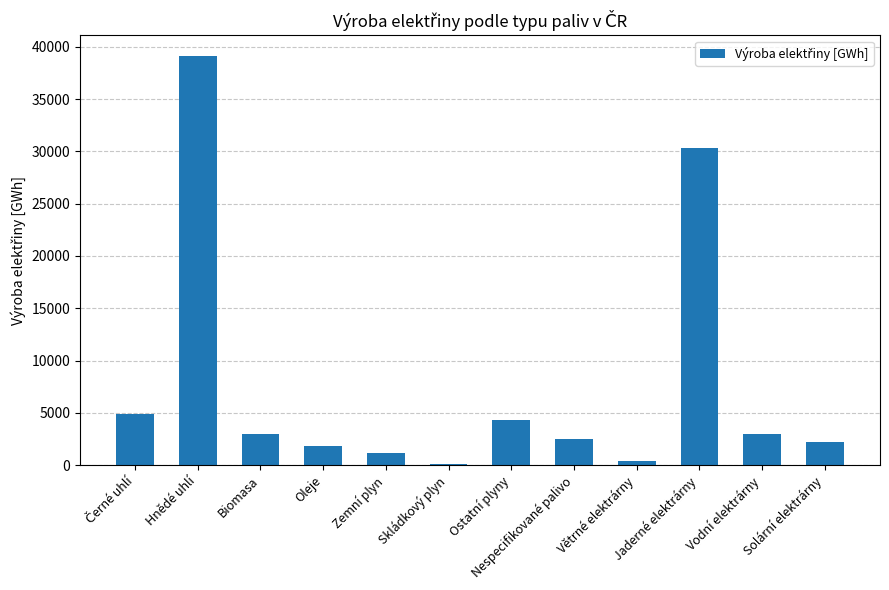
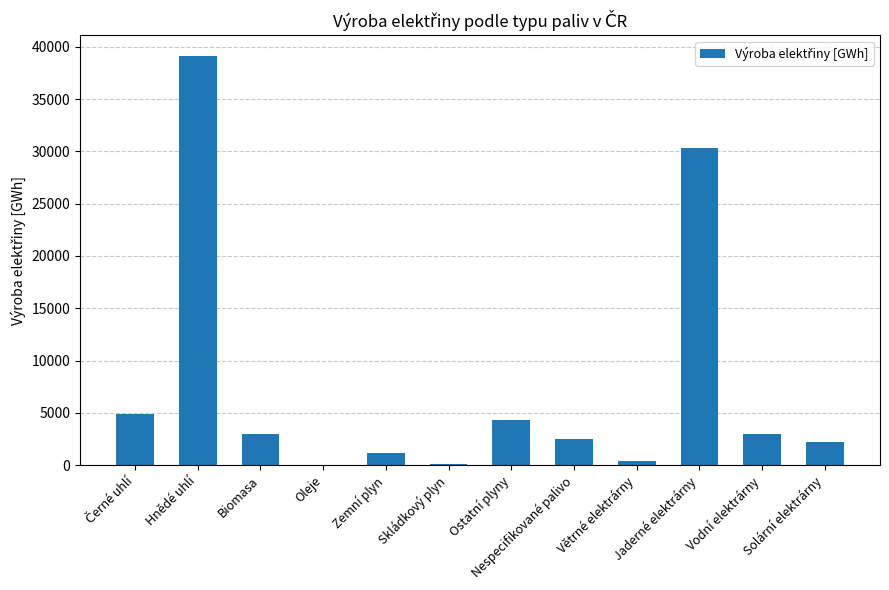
Oleje: 1800 -> 0
